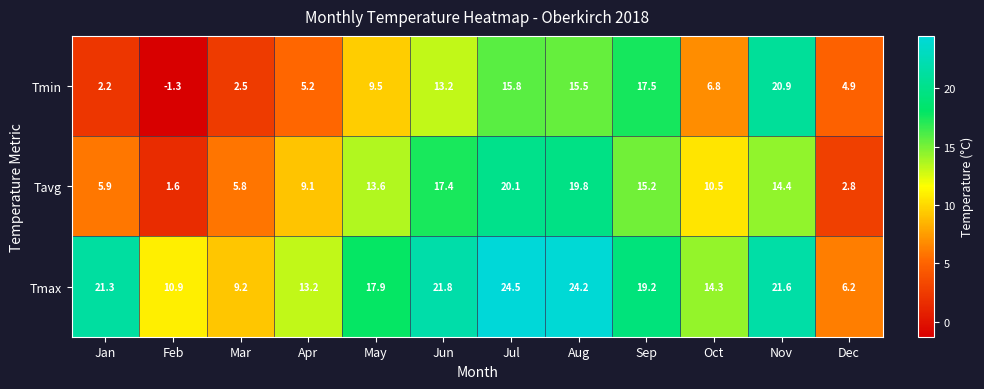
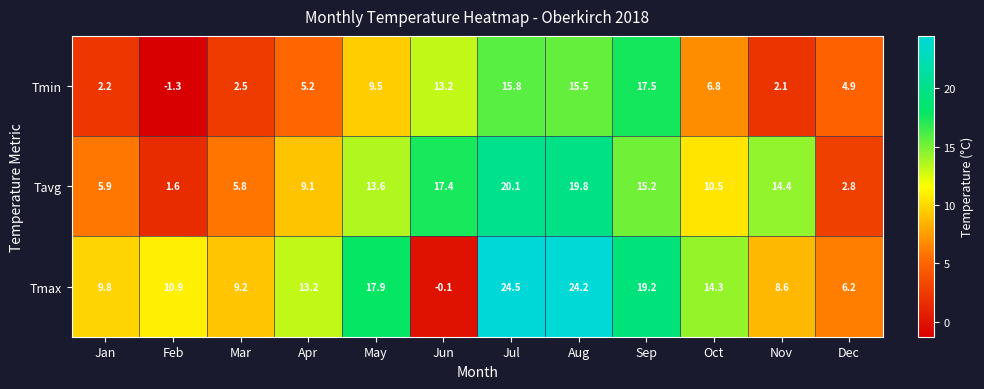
Tmin, Nov: 20.9 -> 2.1
Tmax, Jan: 21.3 -> 9.8
Tmax, Jun: 21.8 -> -0.1
Tmax, Nov: 21.6 -> 8.6
